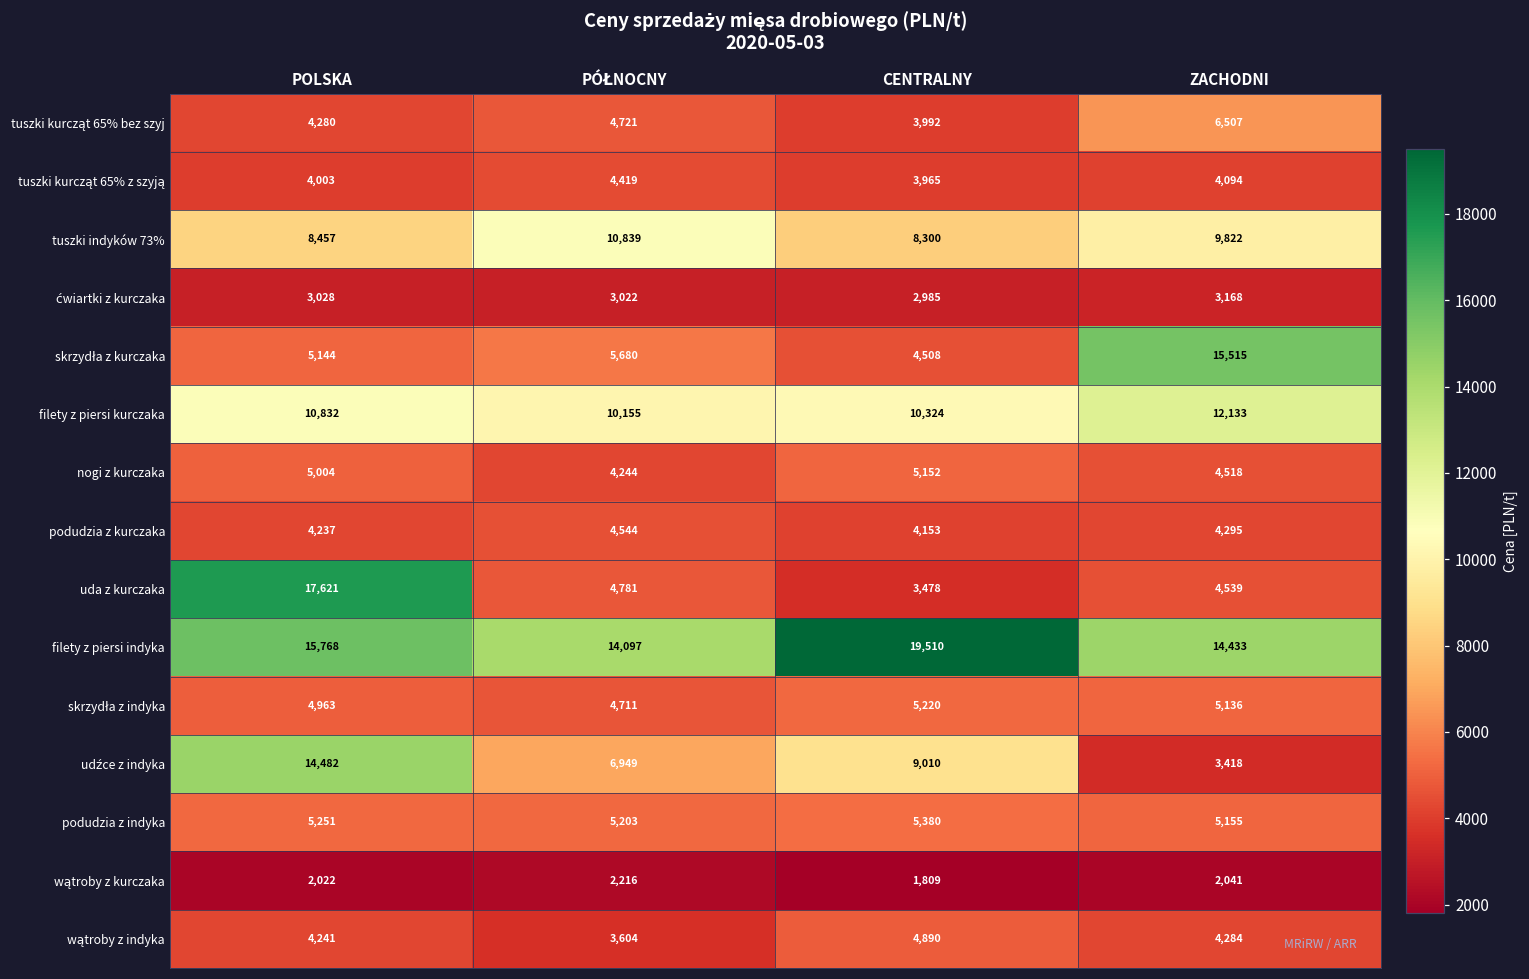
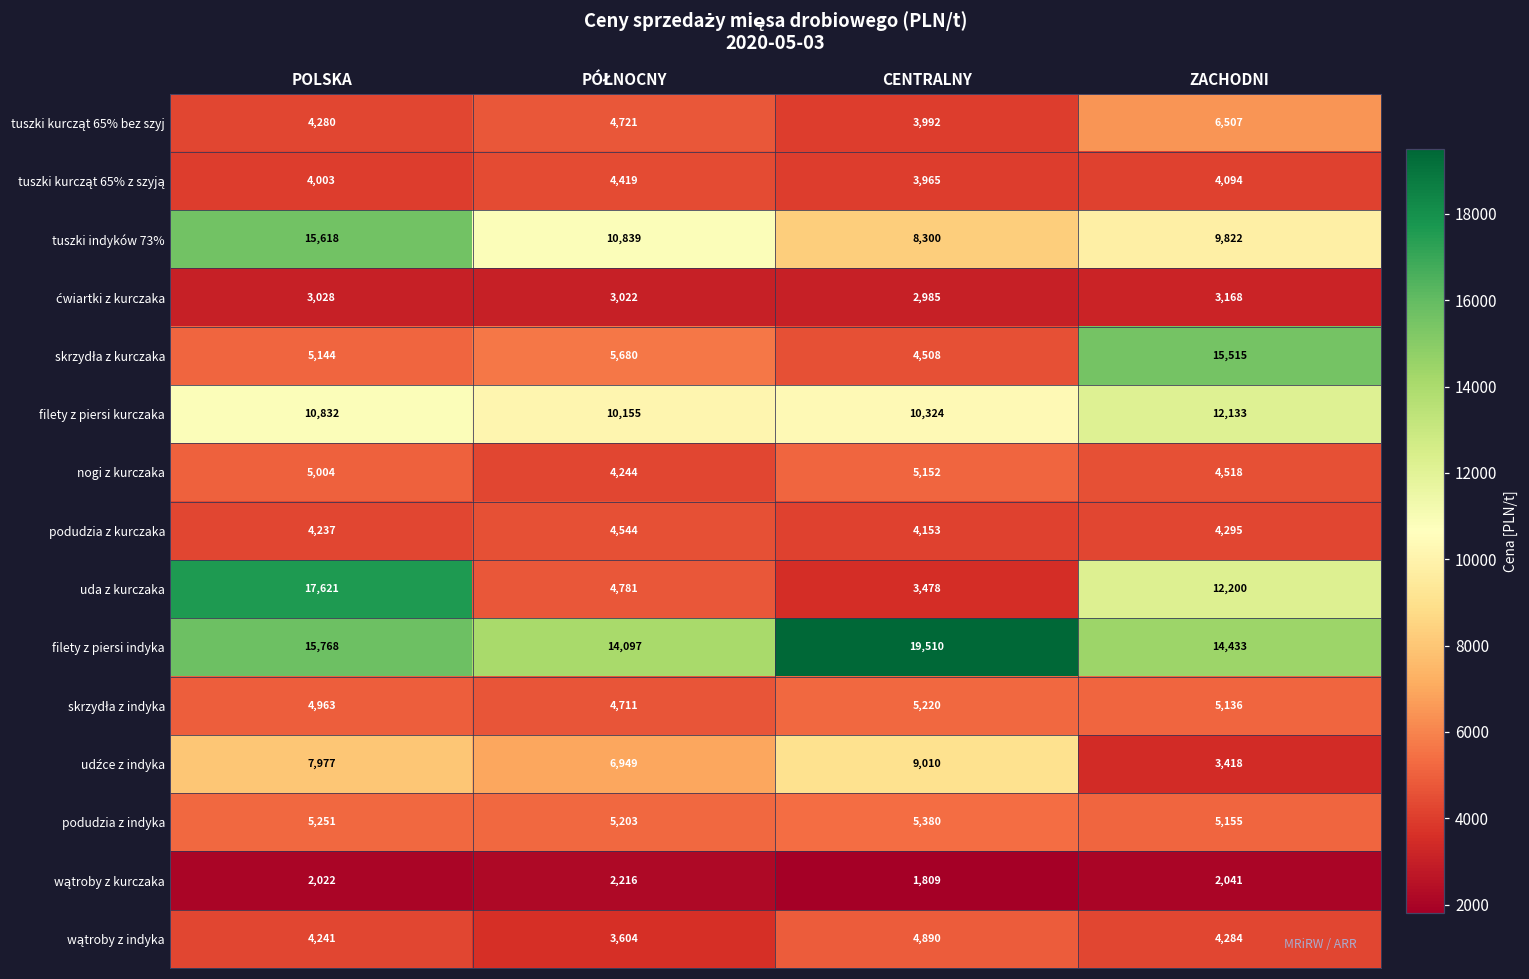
tuszki indyków 73%, POLSKA: 8,457 -> 15,618
uda z kurczaka, ZACHODNI: 4,539 -> 12,200
udźce z indyka, POLSKA: 14,482 -> 7,977
